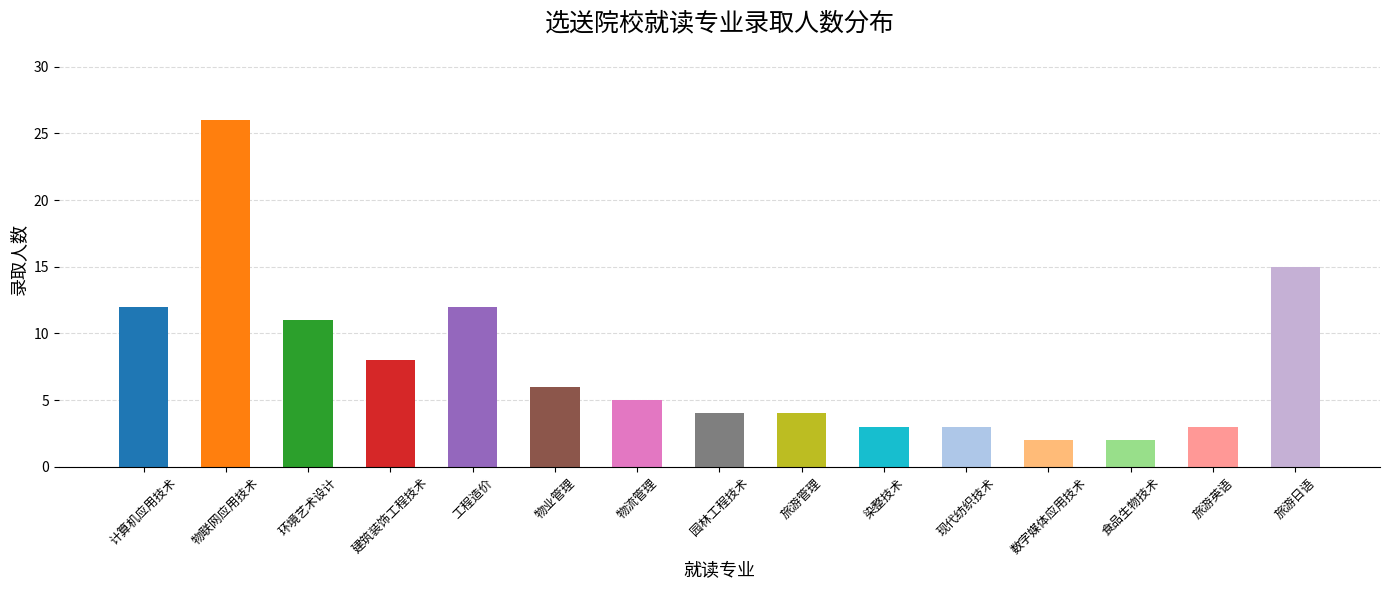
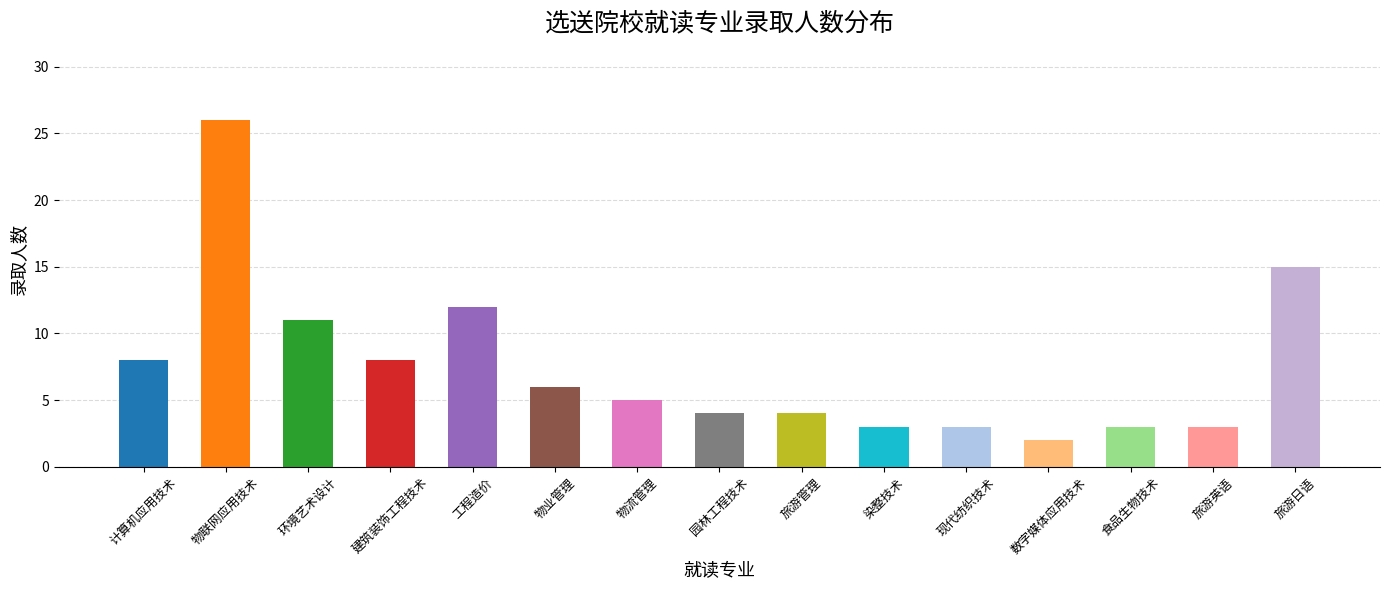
计算机应用技术: 12 -> 8
食品生物技术: 2 -> 3
